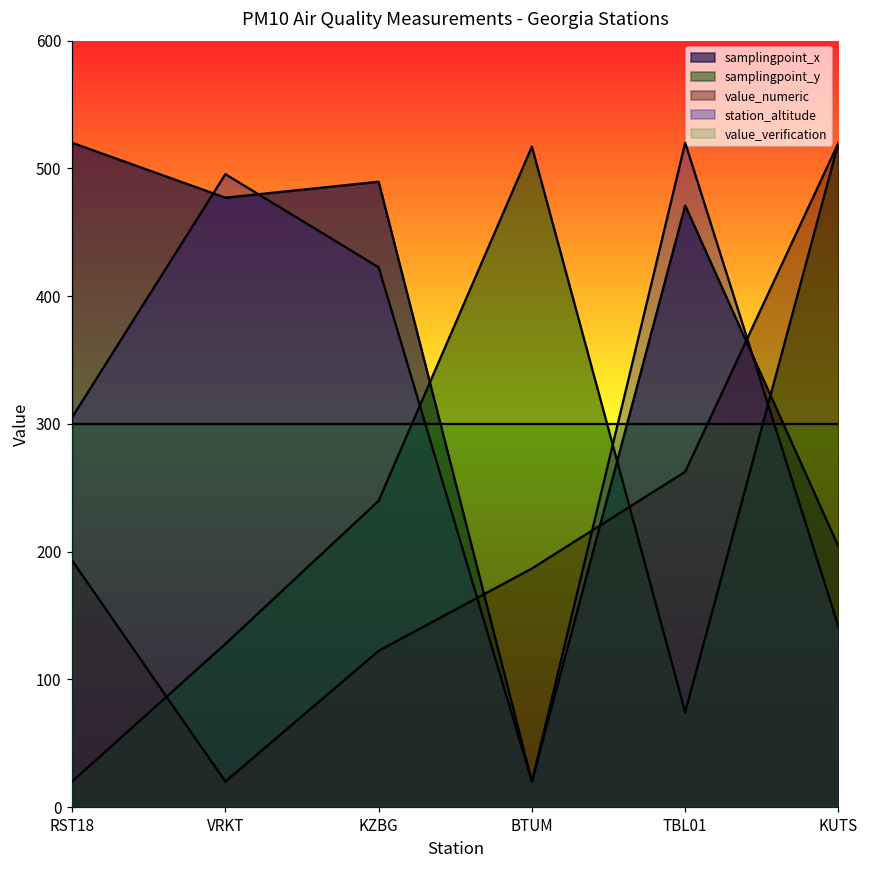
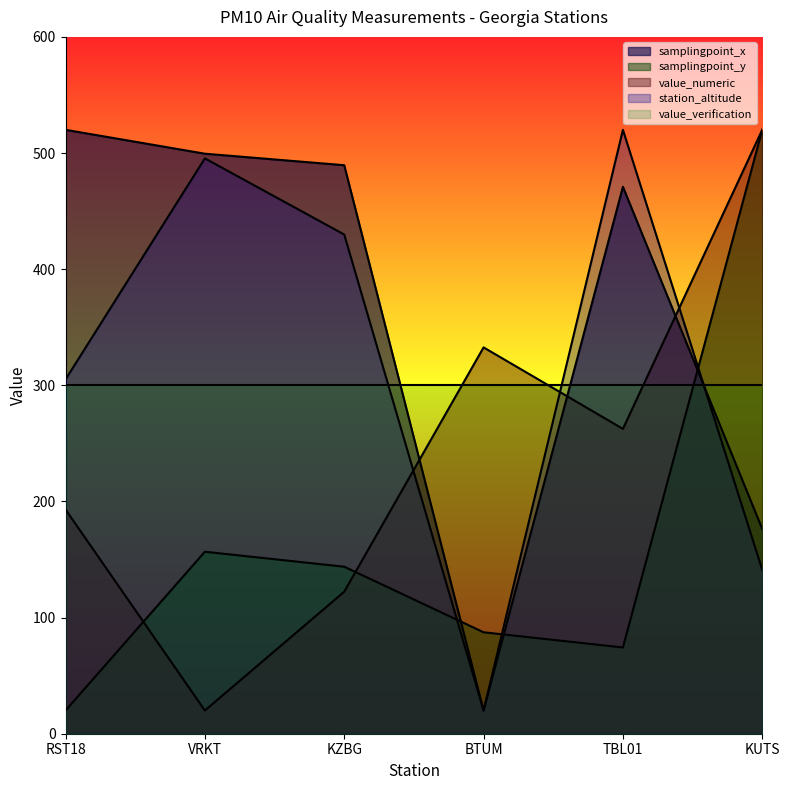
samplingpoint_x, VRKT: 477 -> 499
samplingpoint_y, VRKT: 128 -> 157
samplingpoint_y, KZBG: 240 -> 144
station_altitude, KZBG: 423 -> 430
samplingpoint_y, BTUM: 517 -> 87
value_numeric, BTUM: 187 -> 333
samplingpoint_x, KUTS: 204 -> 176
